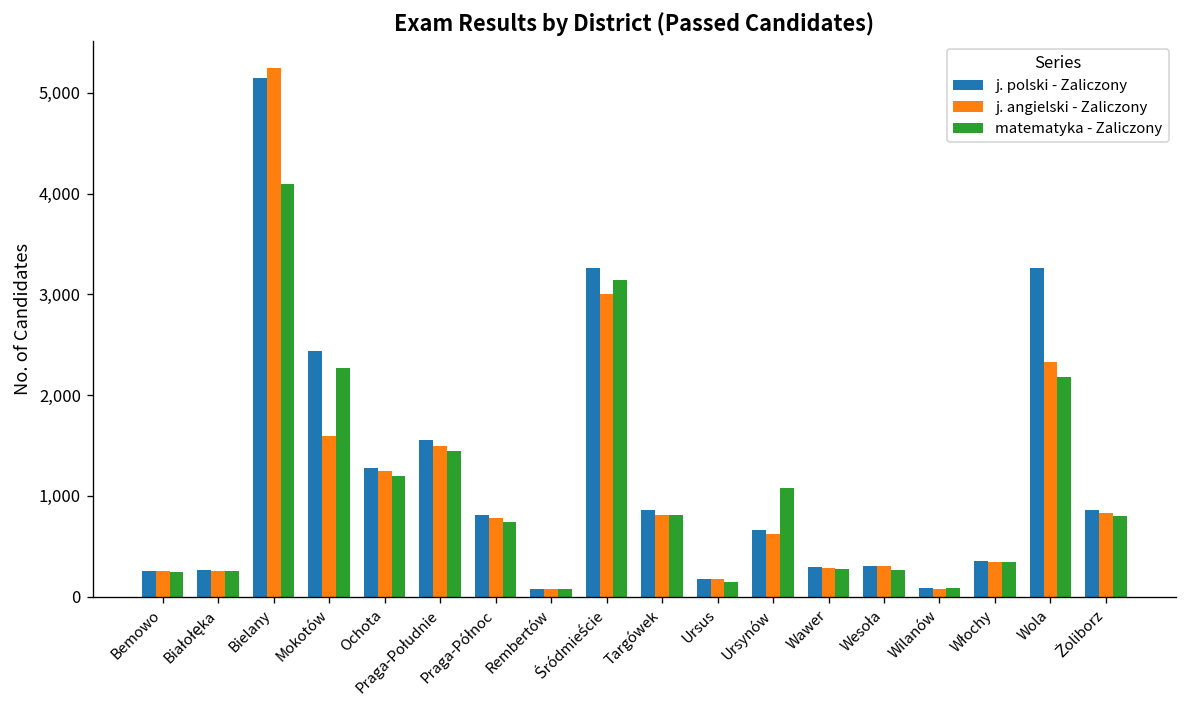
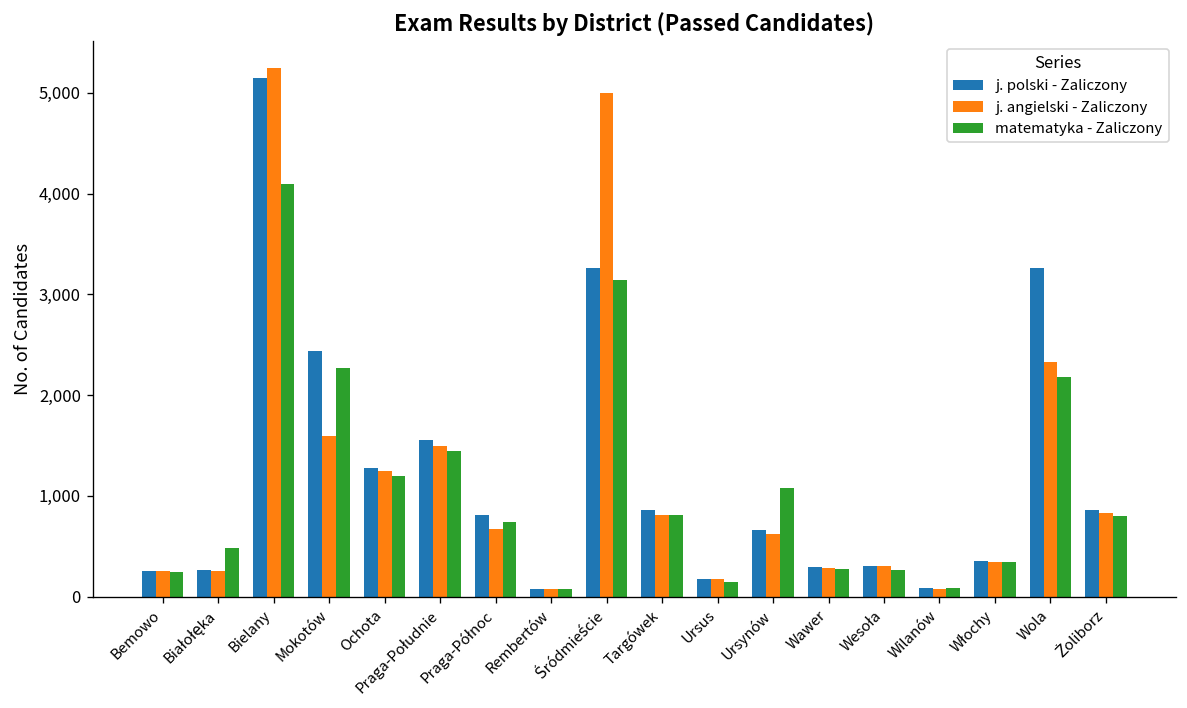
matematyka - Zaliczony, Białołęka: 300 -> 500
j. angielski - Zaliczony, Praga-Północ: 800 -> 700
j. angielski - Zaliczony, Śródmieście: 3,000 -> 5,000
